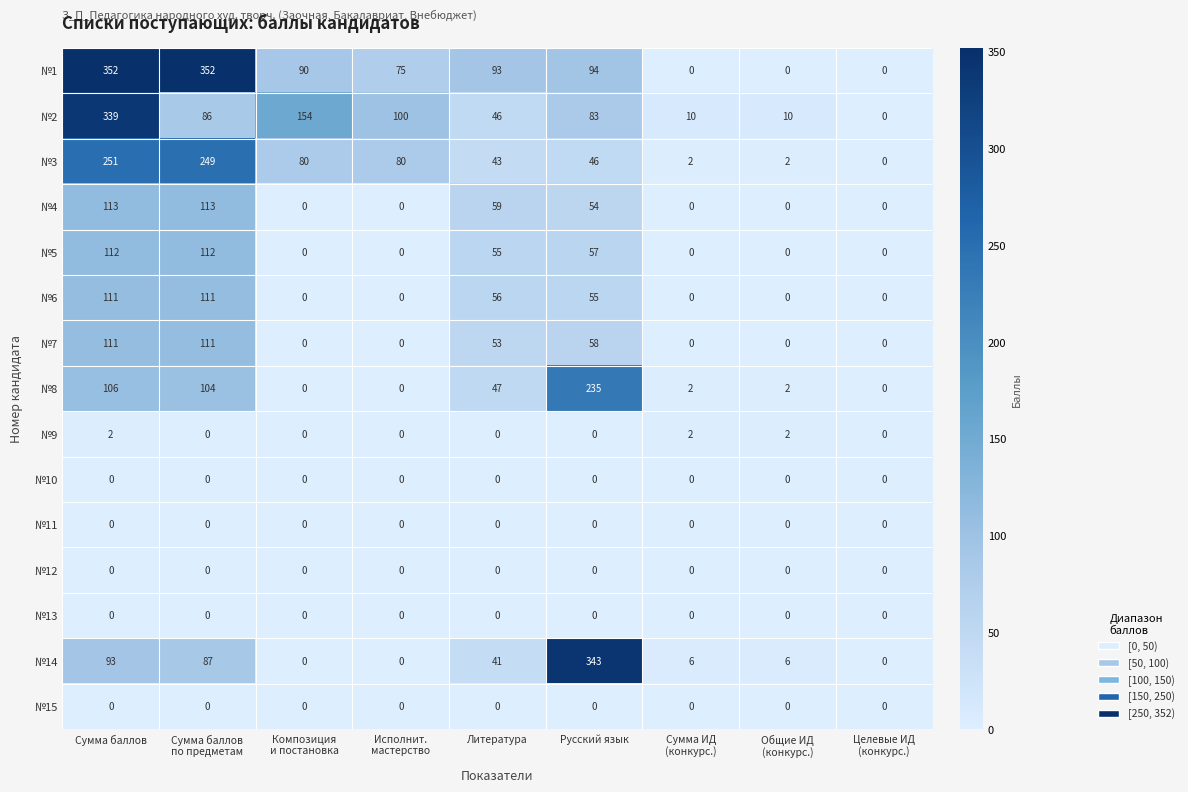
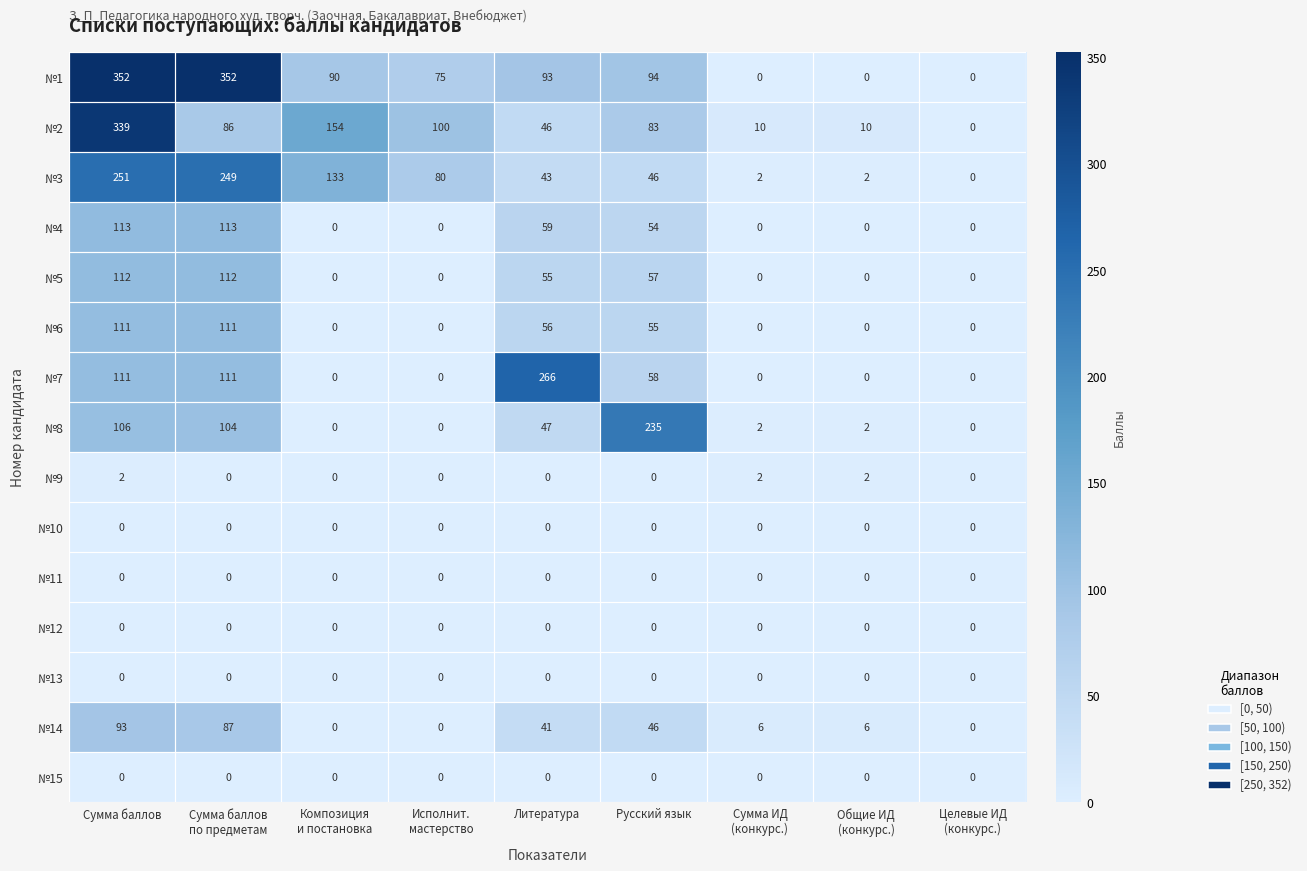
№3, Композиция и постановка: 80 -> 133
№7, Литература: 53 -> 266
№14, Русский язык: 343 -> 46
